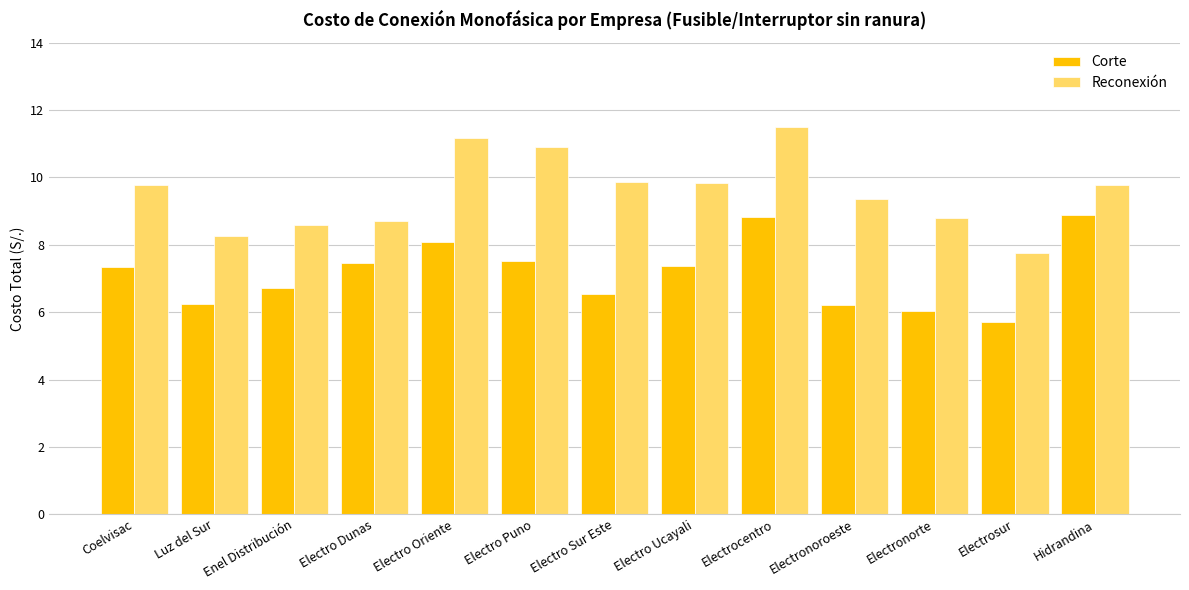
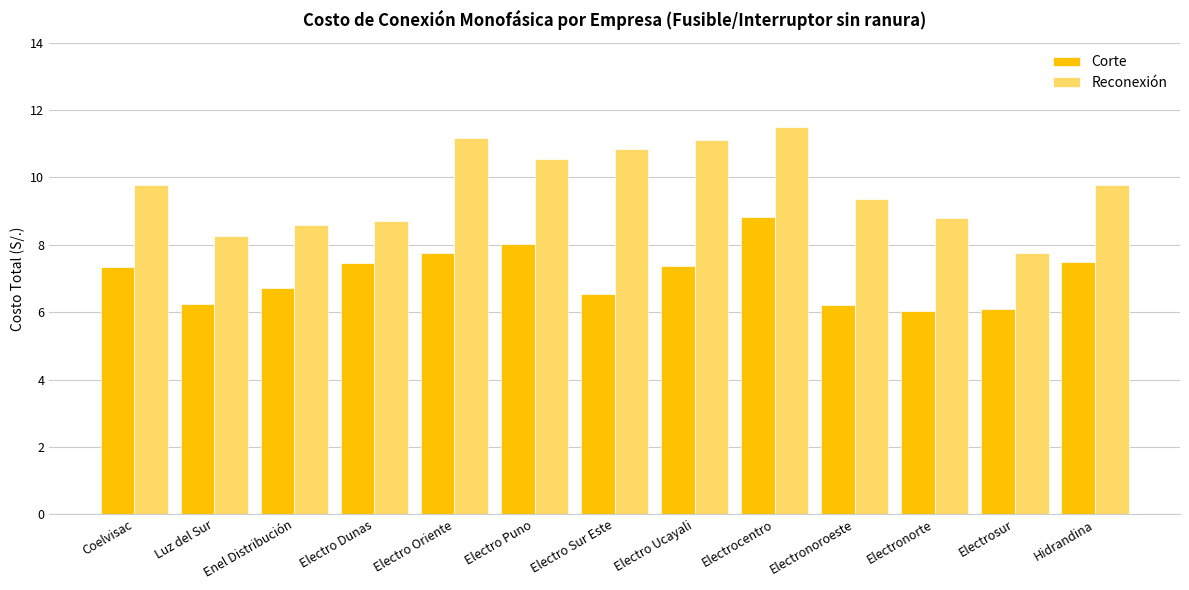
Corte, Electro Oriente: 8.1 -> 7.8
Corte, Electro Puno: 7.5 -> 8.0
Reconexión, Electro Puno: 10.9 -> 10.5
Reconexión, Electro Sur Este: 9.9 -> 10.9
Reconexión, Electro Ucayali: 9.9 -> 11.1
Corte, Electrosur: 5.7 -> 6.1
Corte, Hidrandina: 8.9 -> 7.5
